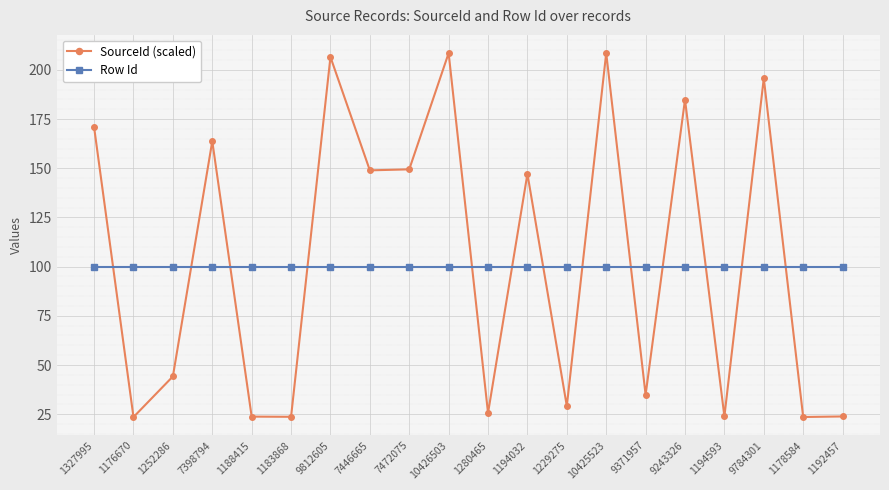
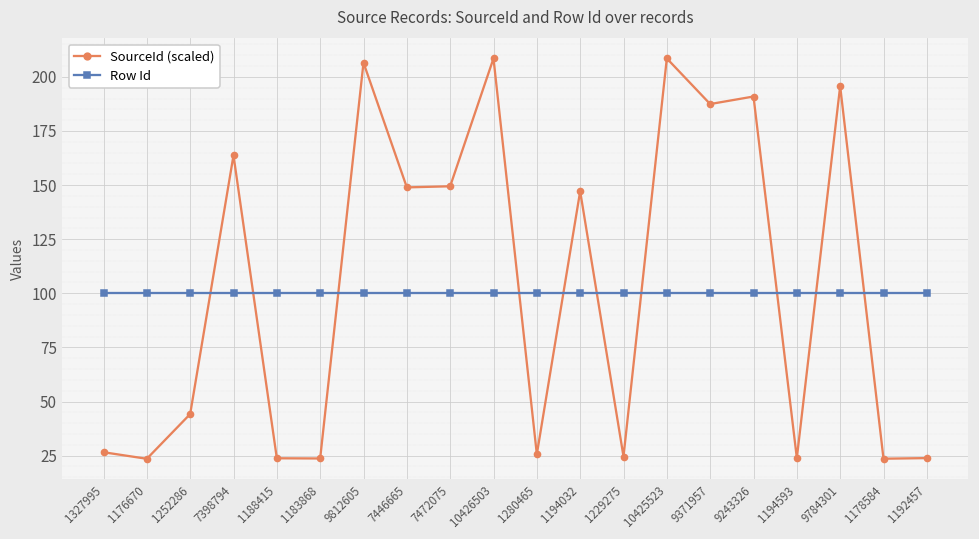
SourceId (scaled), 1327995: 171 -> 27
SourceId (scaled), 1229275: 29 -> 25
SourceId (scaled), 9371957: 35 -> 187
SourceId (scaled), 9243326: 185 -> 191
